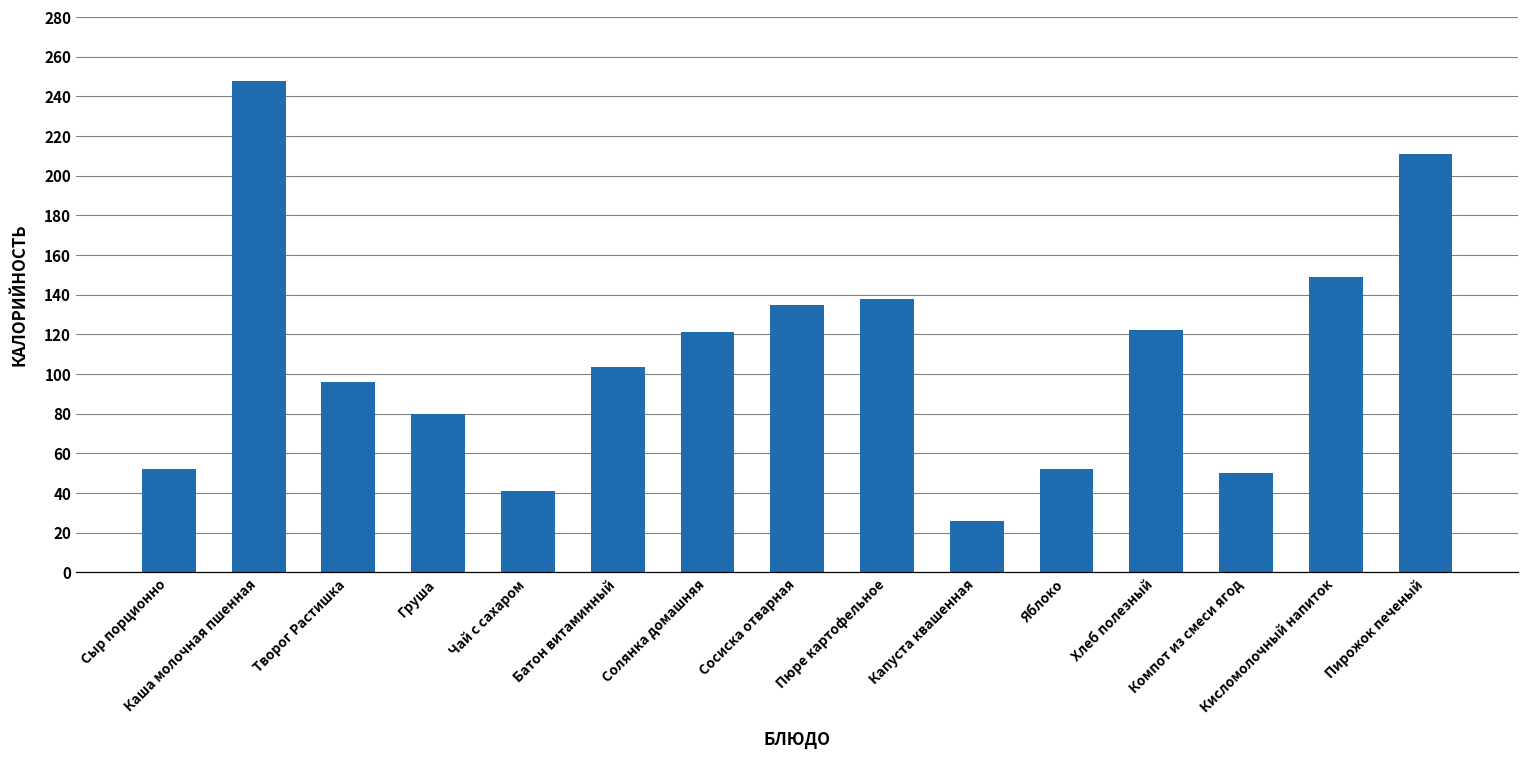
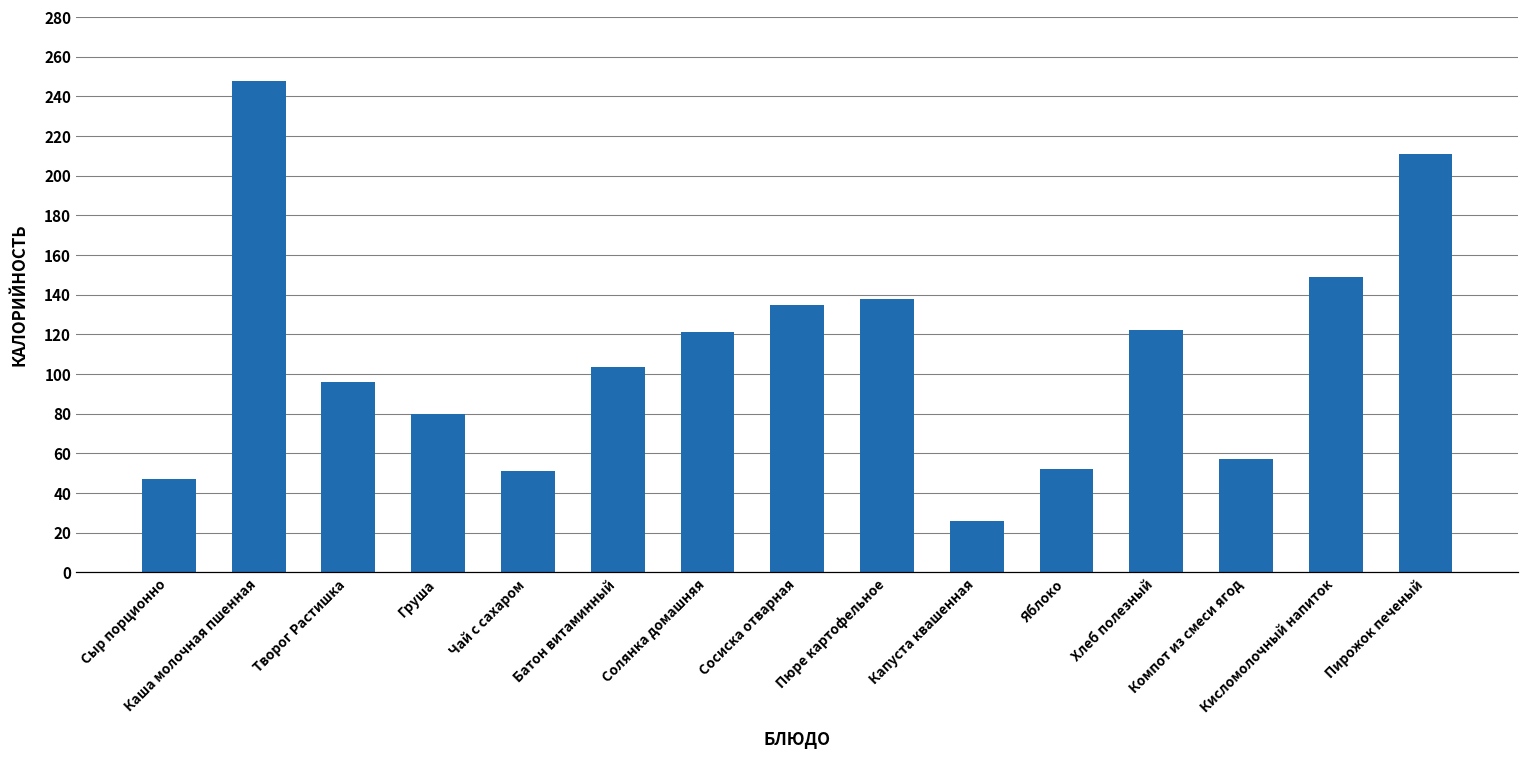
Сыр порционно: 52 -> 47
Чай с сахаром: 41 -> 51
Компот из смеси ягод: 50 -> 57
